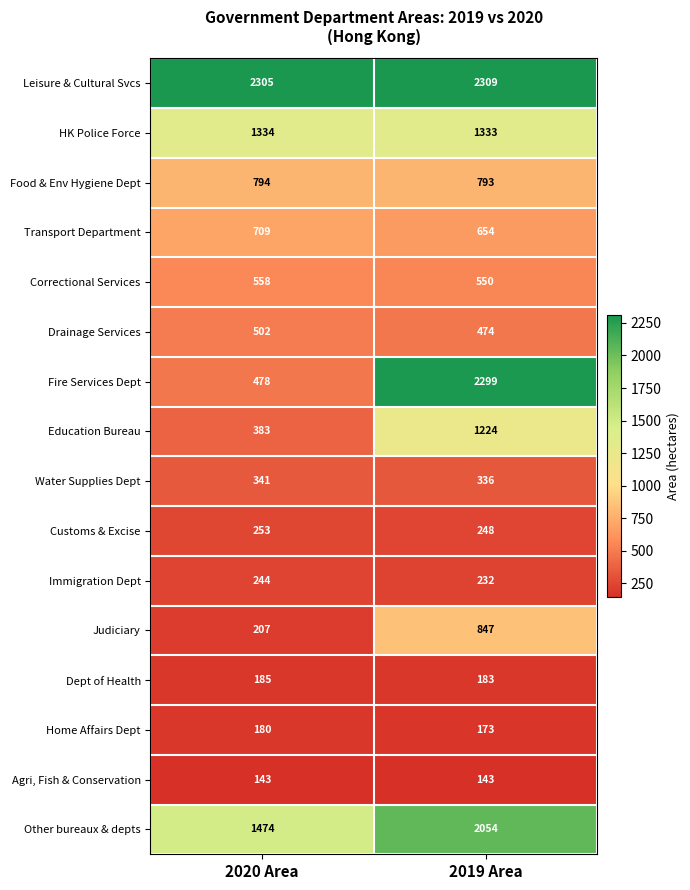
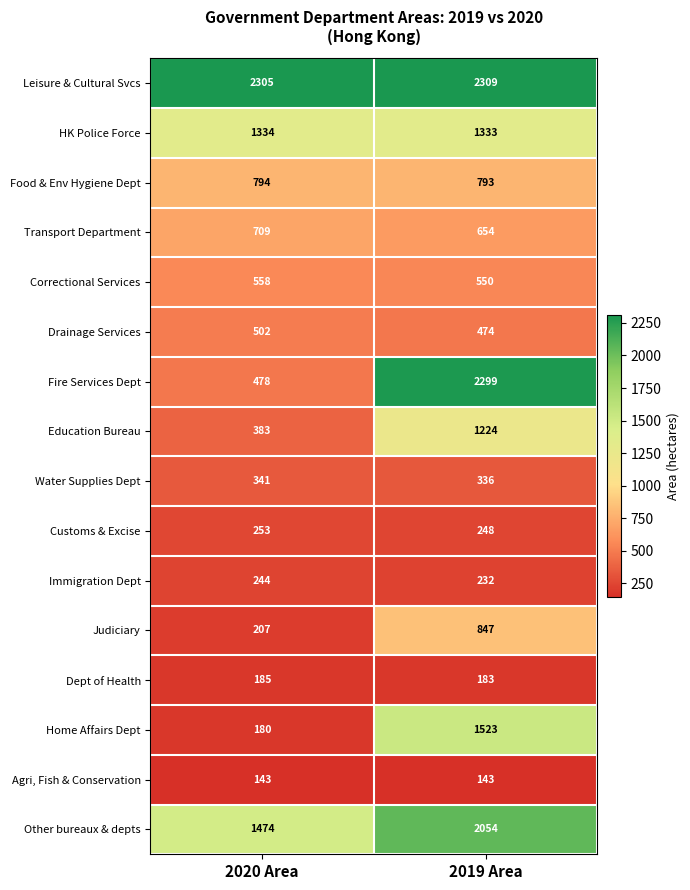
Home Affairs Dept, 2019 Area: 173 -> 1523
